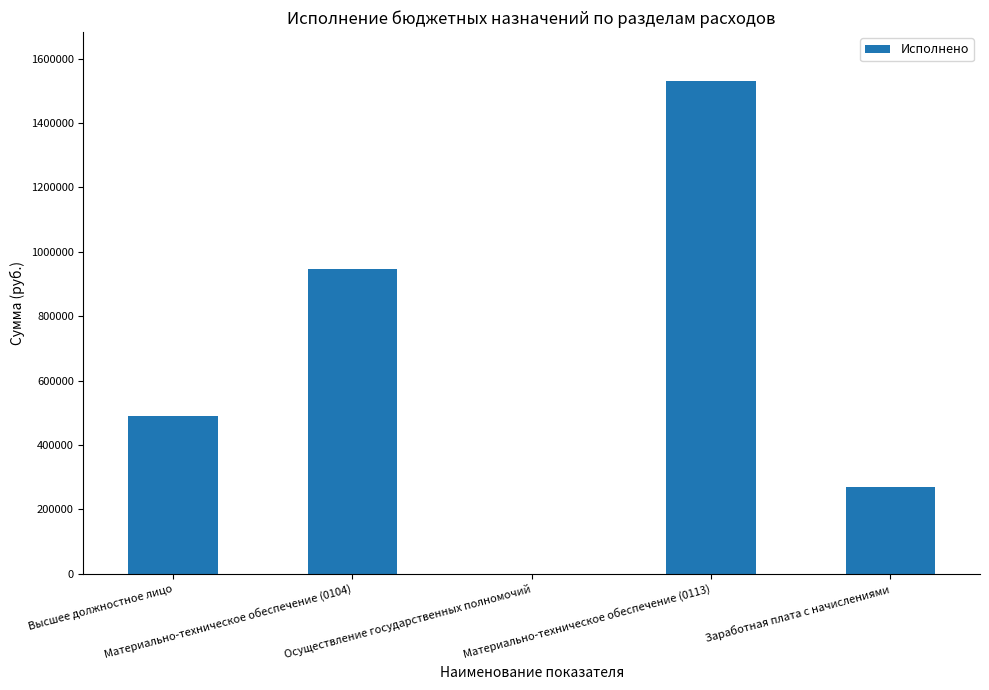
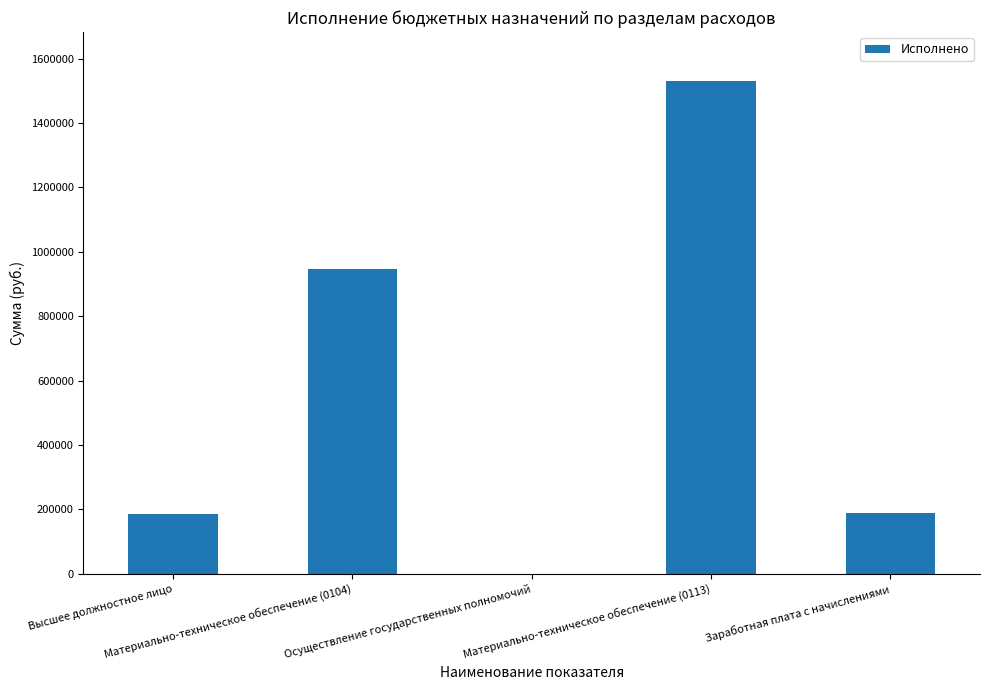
Высшее должностное лицо: 490000 -> 180000
Заработная плата с начислениями: 270000 -> 190000
